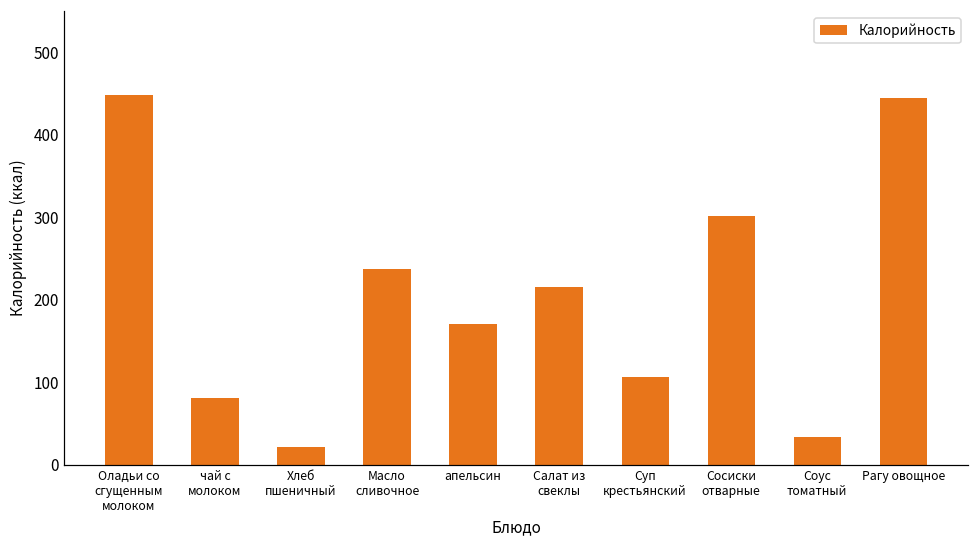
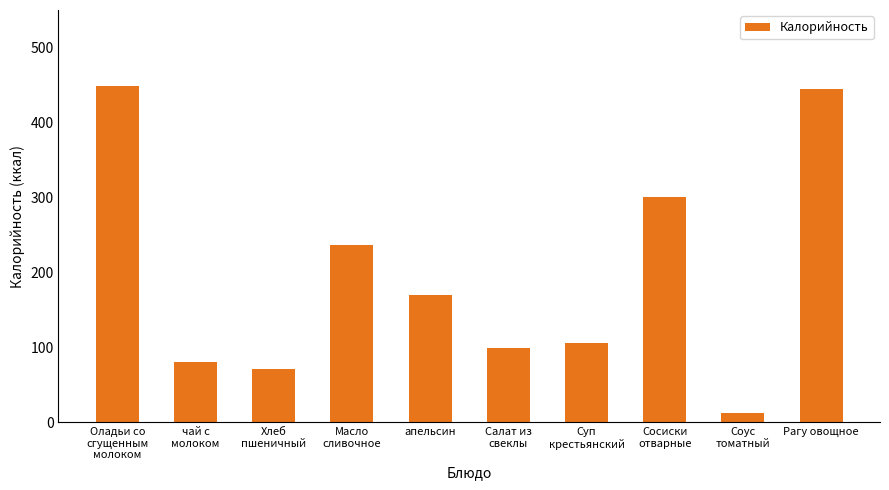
Хлеб пшеничный: 20 -> 70
Салат из свеклы: 220 -> 100
Соус томатный: 30 -> 10
